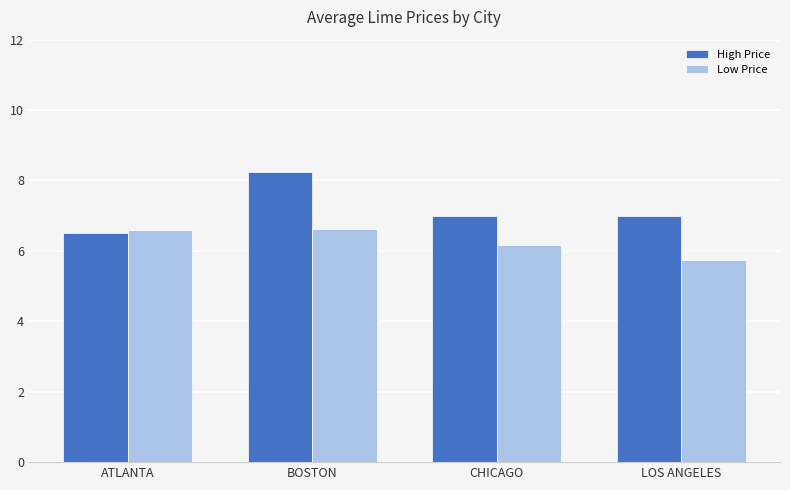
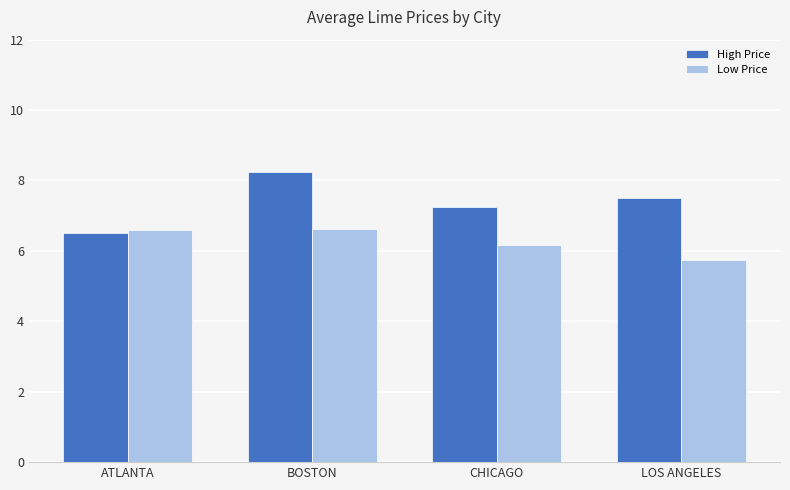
High Price, CHICAGO: 7.0 -> 7.3
High Price, LOS ANGELES: 7.0 -> 7.5
